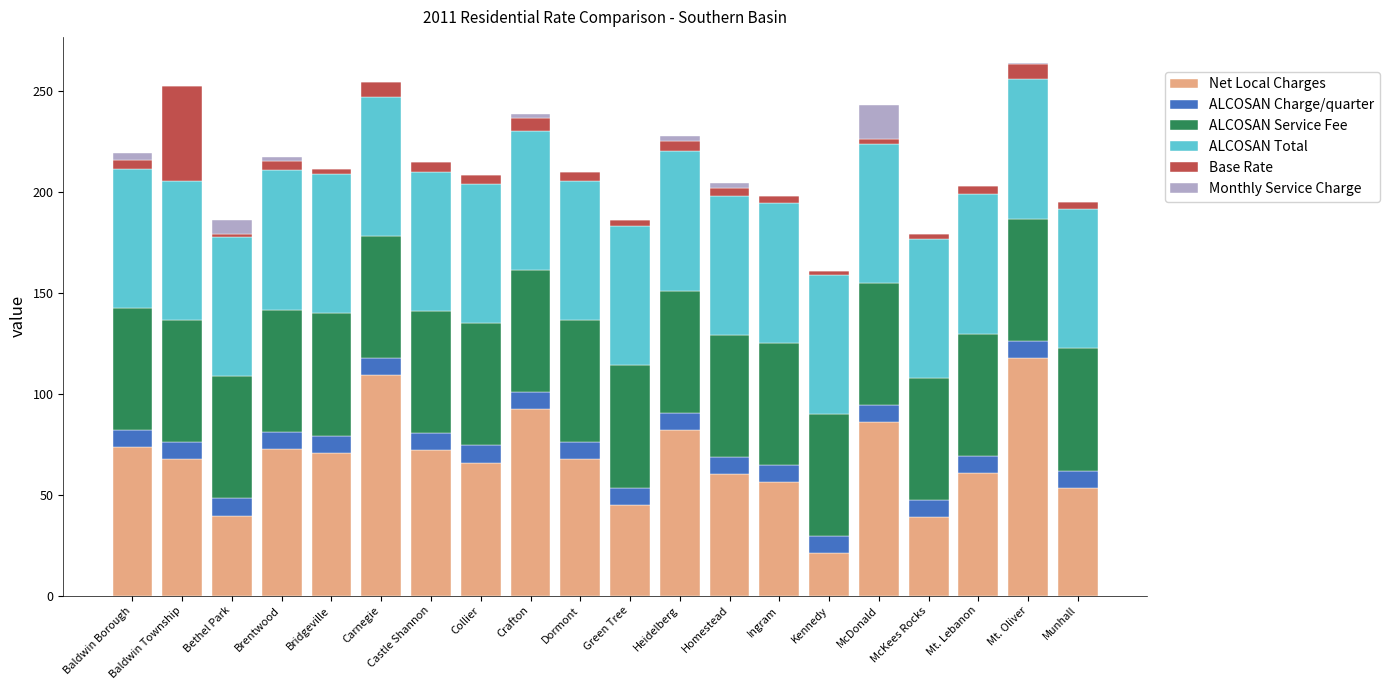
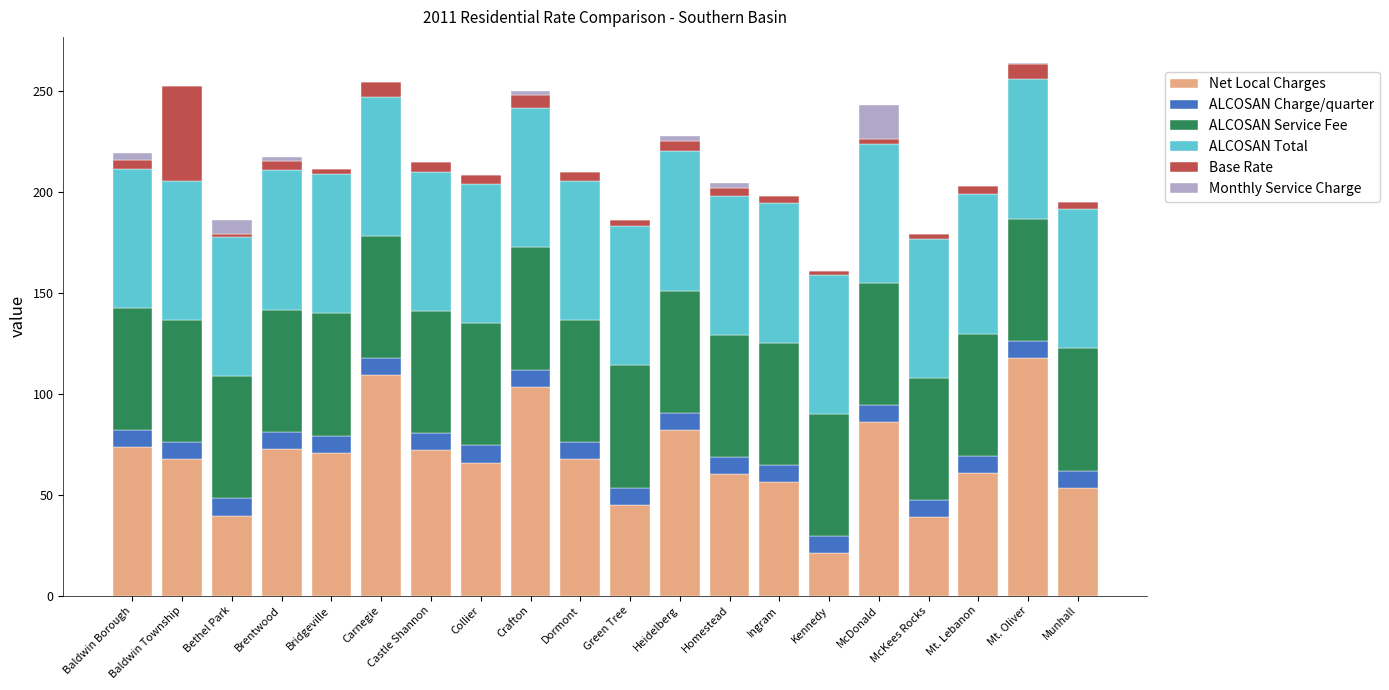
Net Local Charges, Crafton: 92 -> 104
